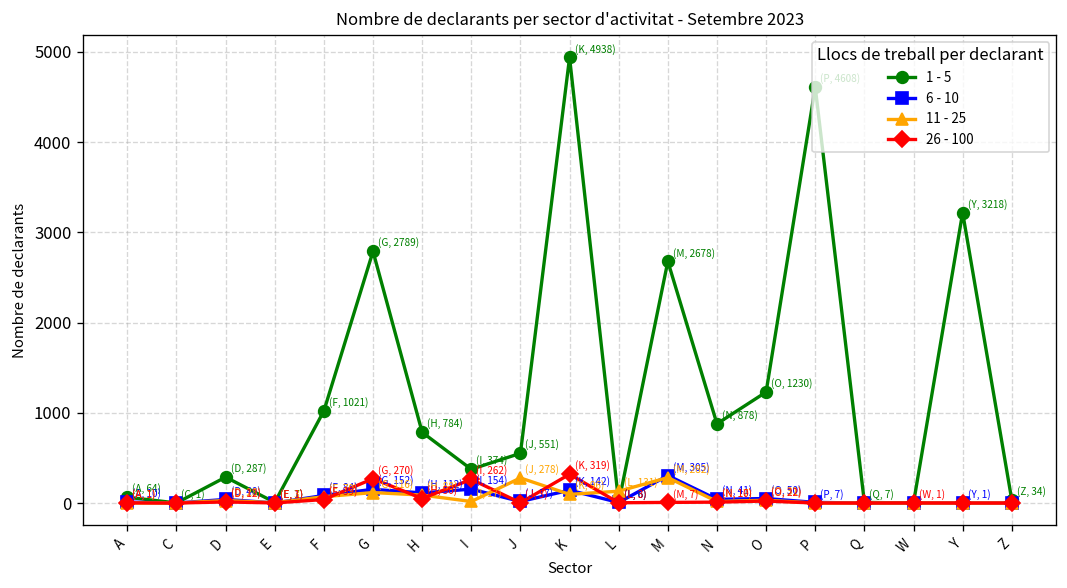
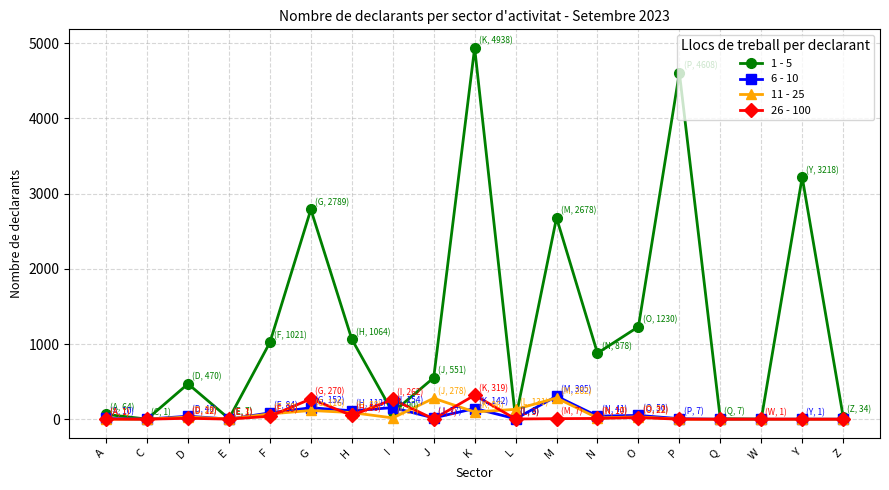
1 - 5, D: 287 -> 470
1 - 5, H: 784 -> 1064
1 - 5, I: 374 -> 90
